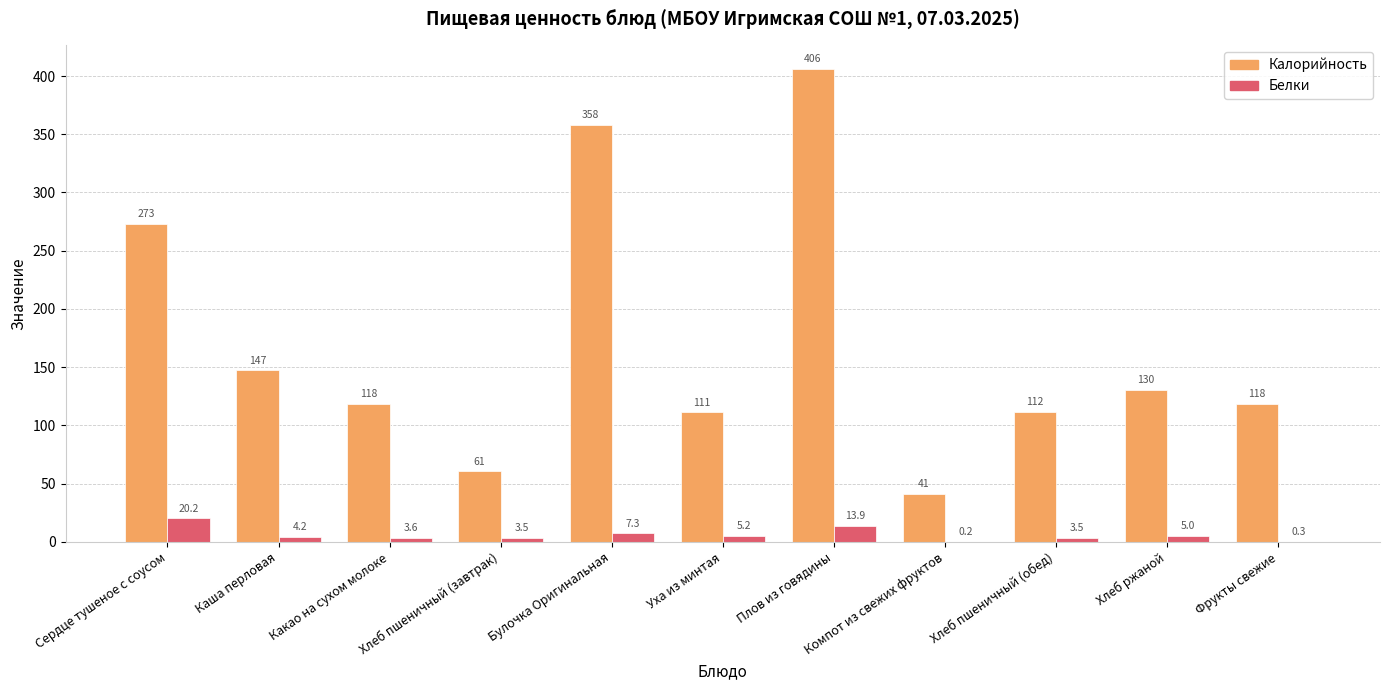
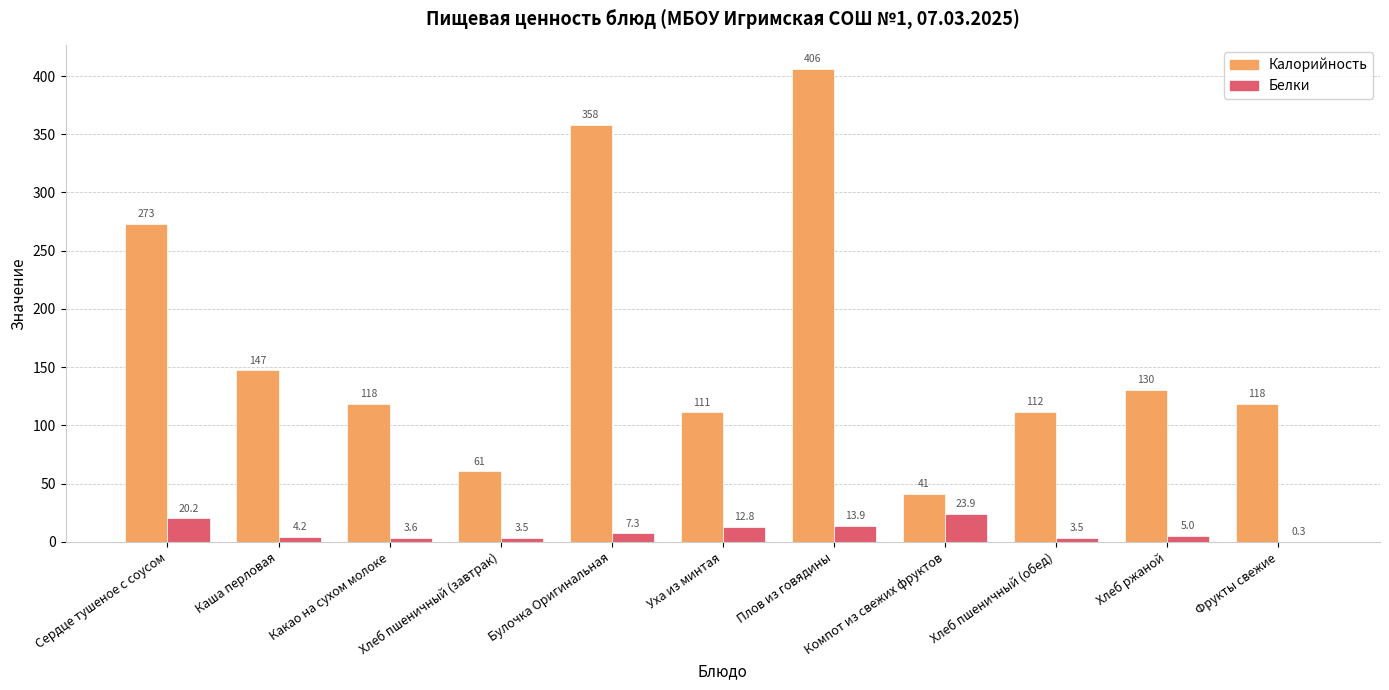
Белки, Уха из минтая: 5.2 -> 12.8
Белки, Компот из свежих фруктов: 0.2 -> 23.9
